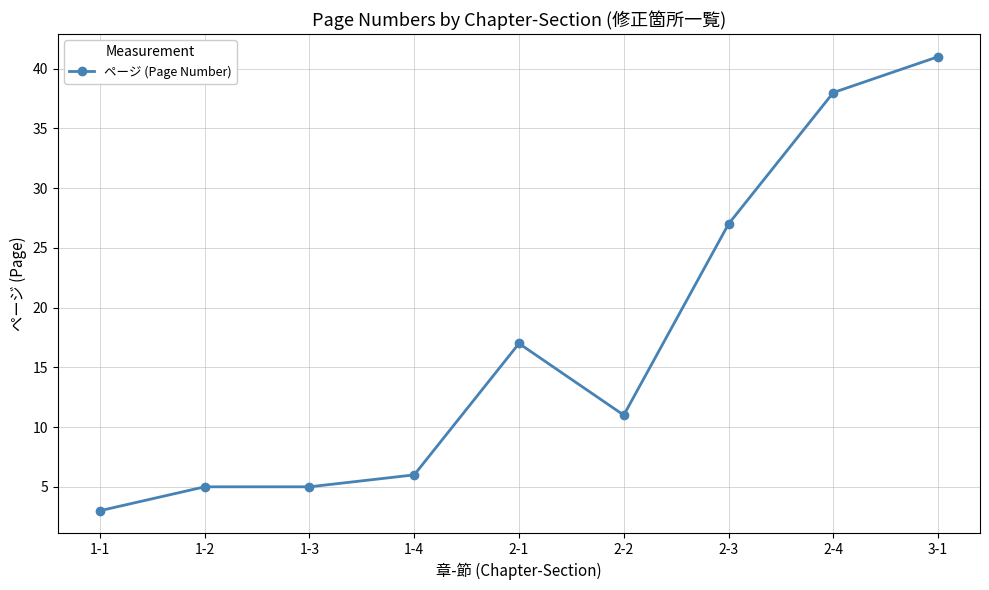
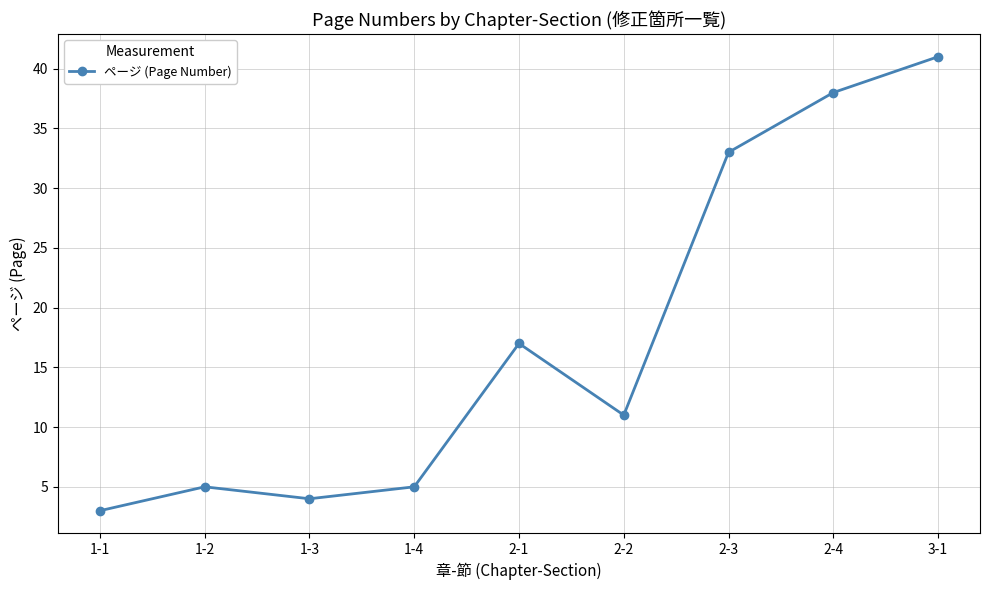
1-3: 5 -> 4
1-4: 6 -> 5
2-3: 27 -> 33
